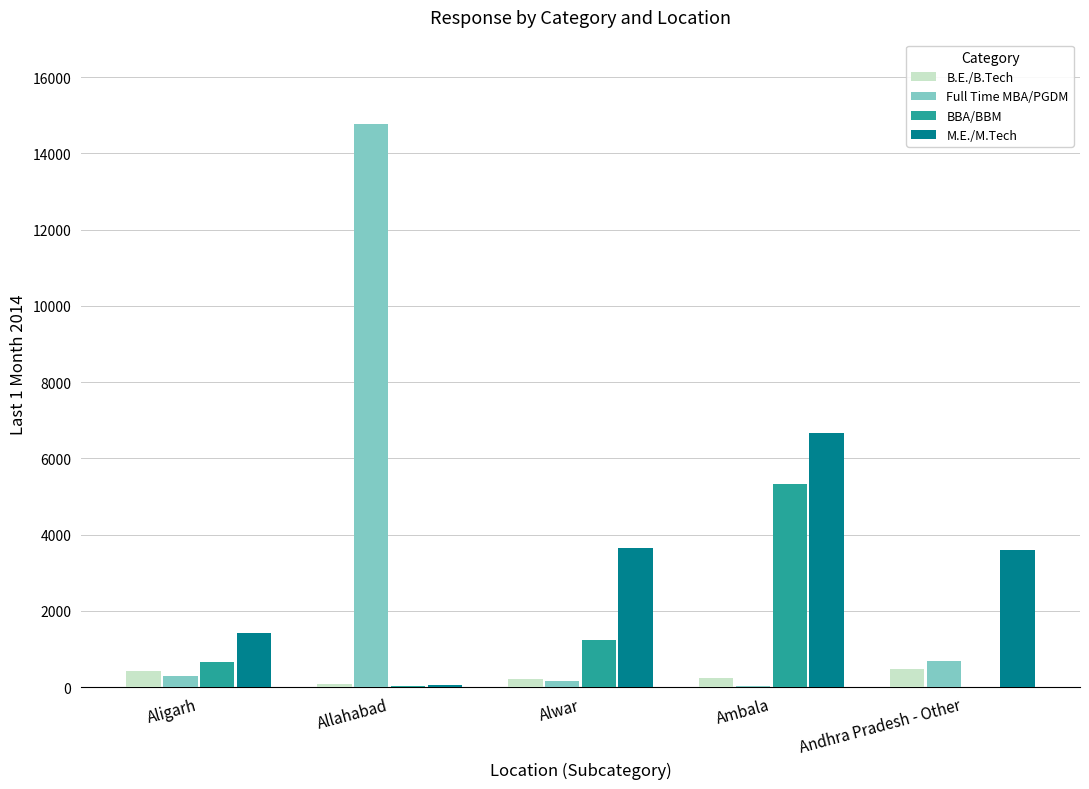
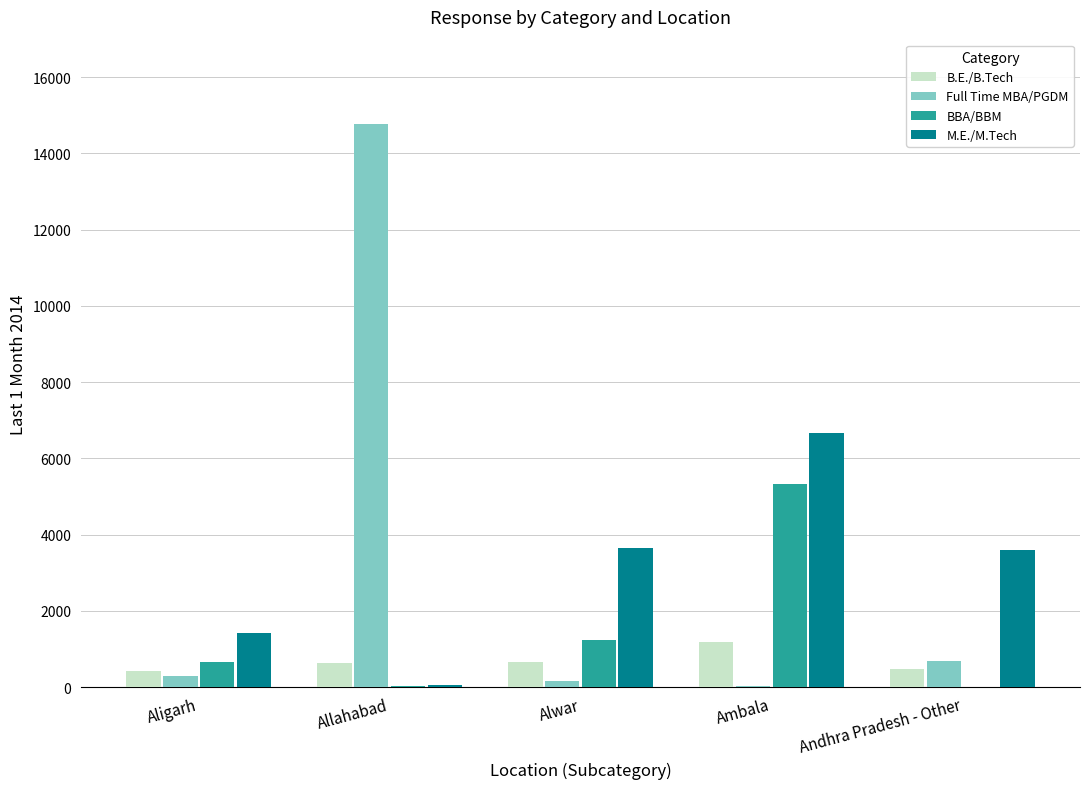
B.E./B.Tech, Allahabad: 100 -> 600
B.E./B.Tech, Alwar: 200 -> 700
B.E./B.Tech, Ambala: 200 -> 1200
